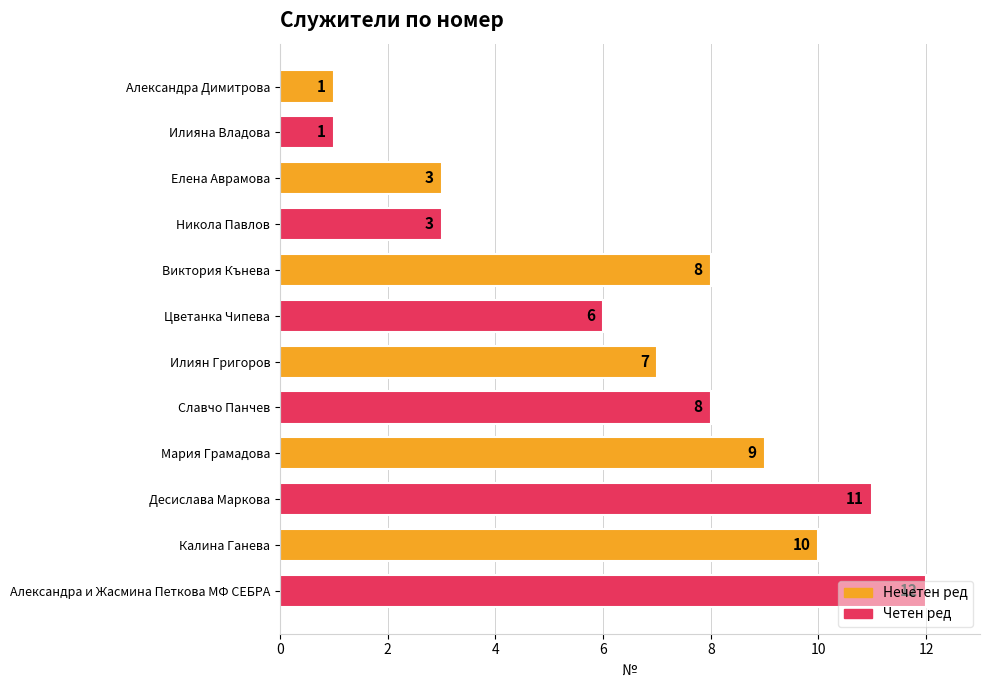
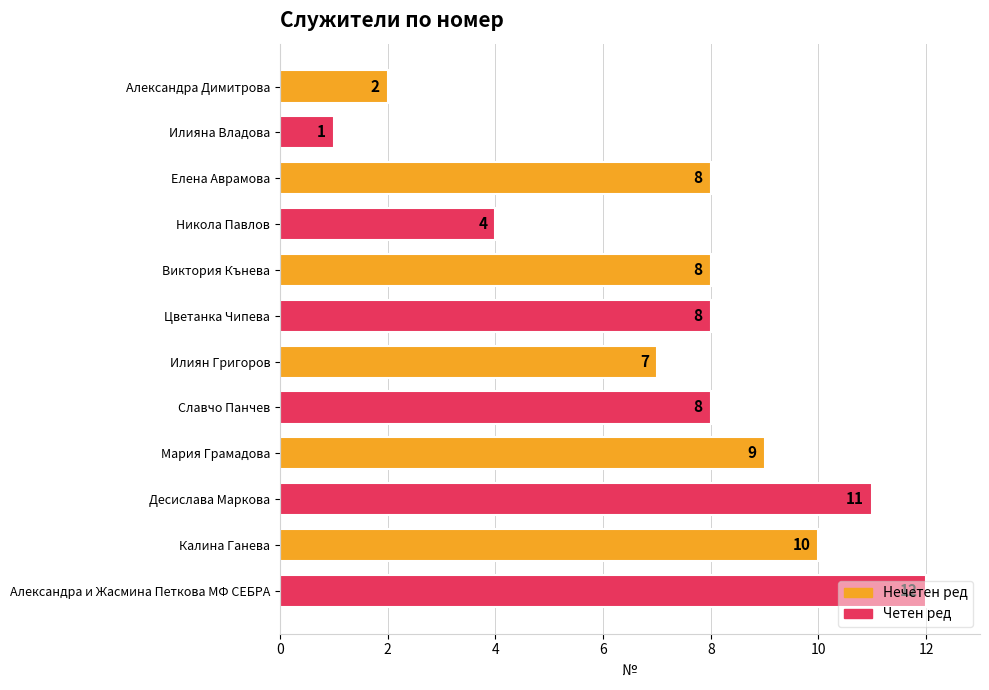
Александра Димитрова: 1 -> 2
Елена Аврамова: 3 -> 8
Никола Павлов: 3 -> 4
Цветанка Чипева: 6 -> 8
